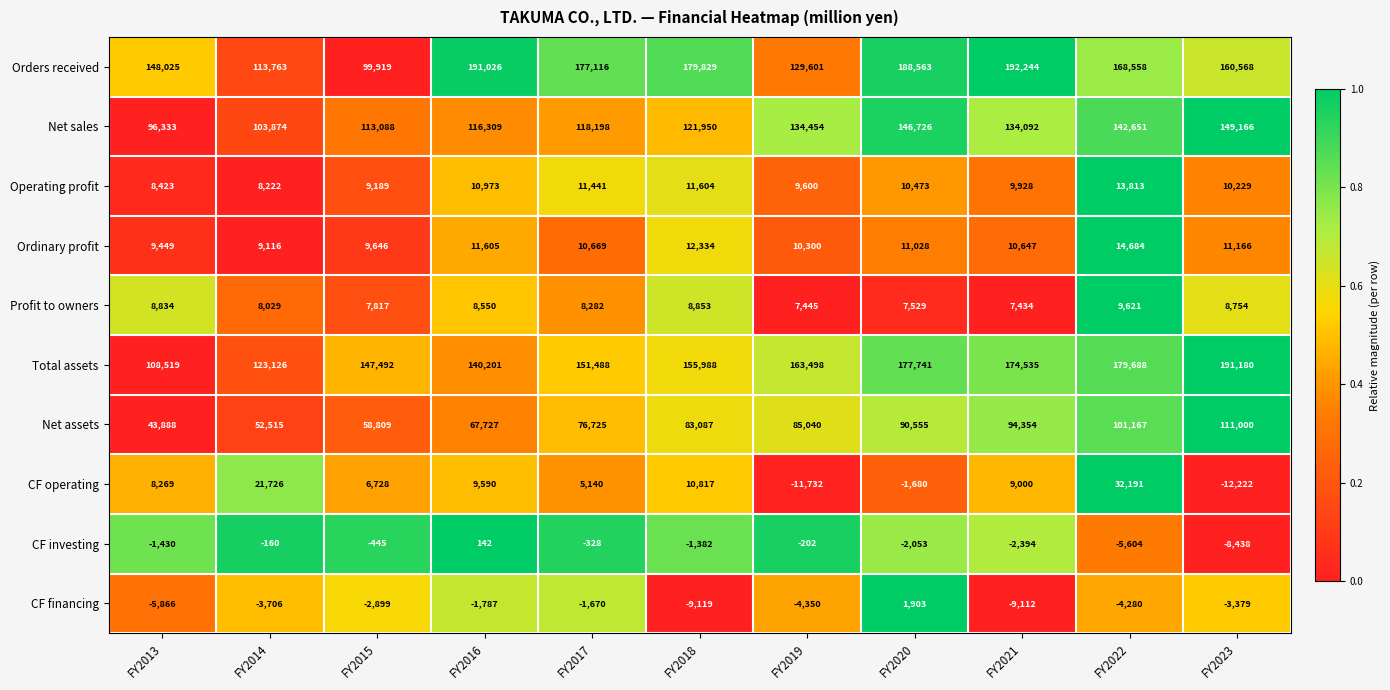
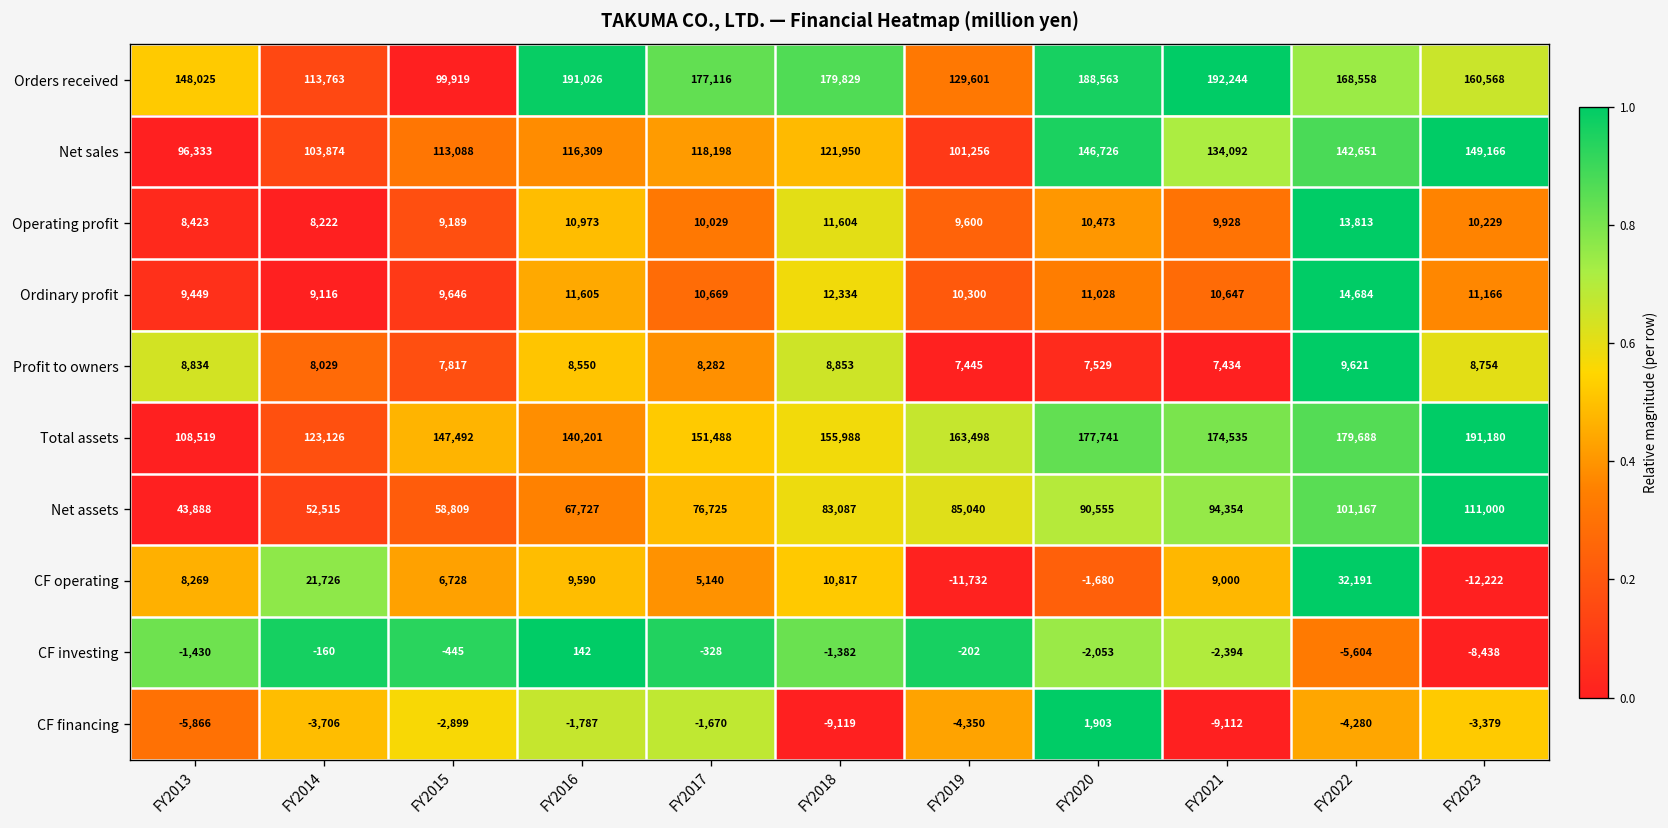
Net sales, FY2019: 134,454 -> 101,256
Operating profit, FY2017: 11,441 -> 10,029
